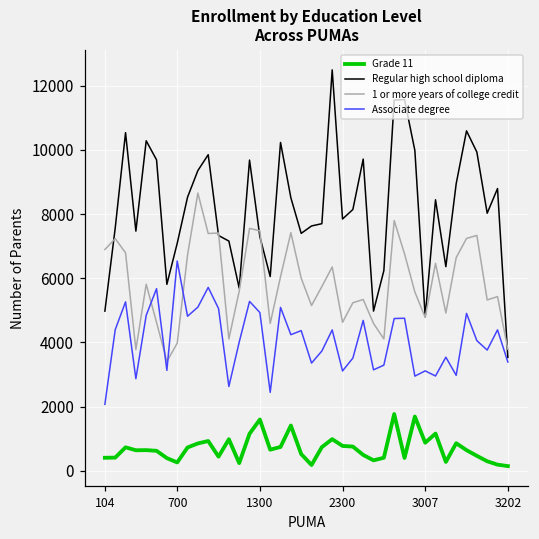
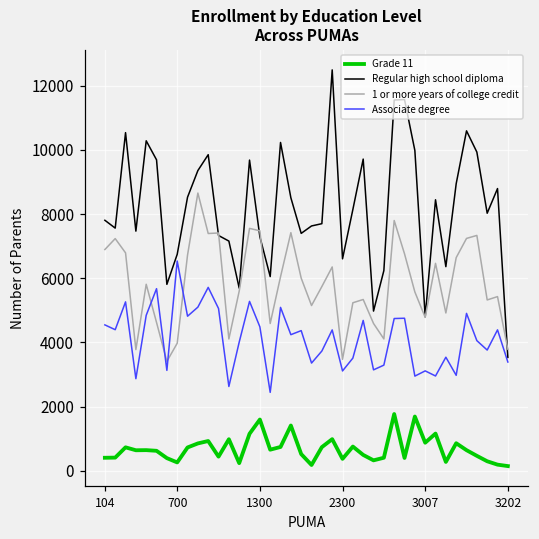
Regular high school diploma, 104: 5000 -> 7800
Associate degree, 104: 2100 -> 4500
Regular high school diploma, 700: 7100 -> 6700
Associate degree, 1300: 4900 -> 4500
Grade 11, 2300: 800 -> 400
Regular high school diploma, 2300: 7800 -> 6600
1 or more years of college credit, 2300: 4600 -> 3500
